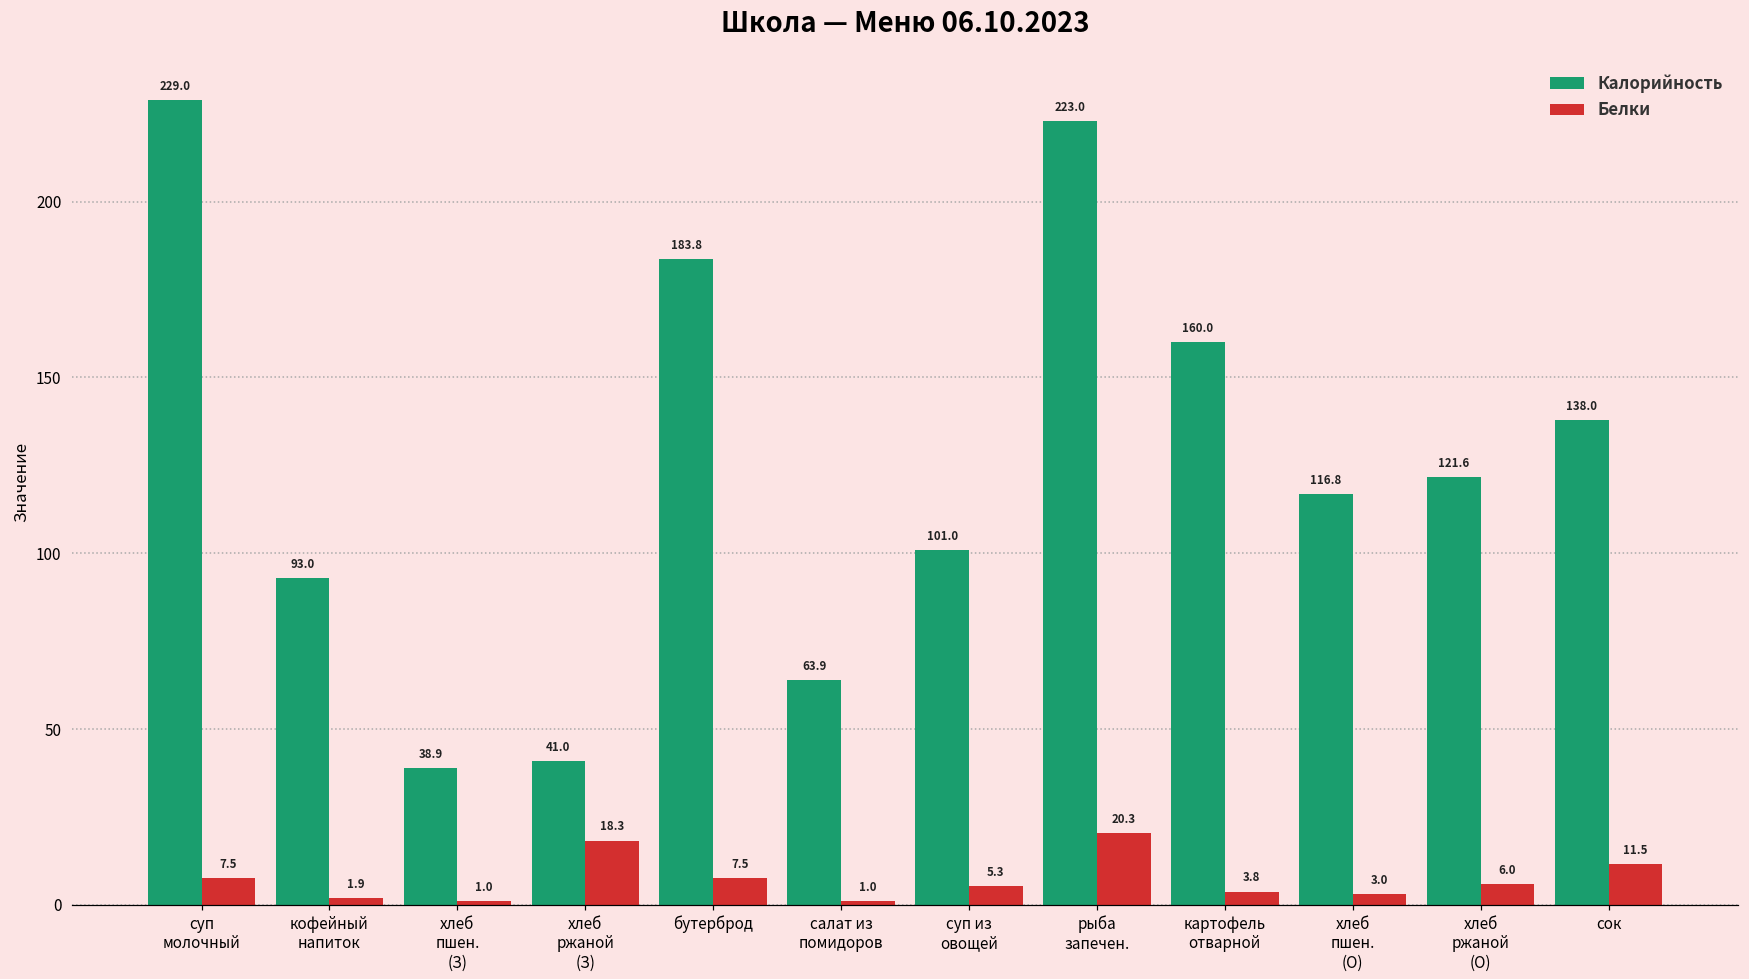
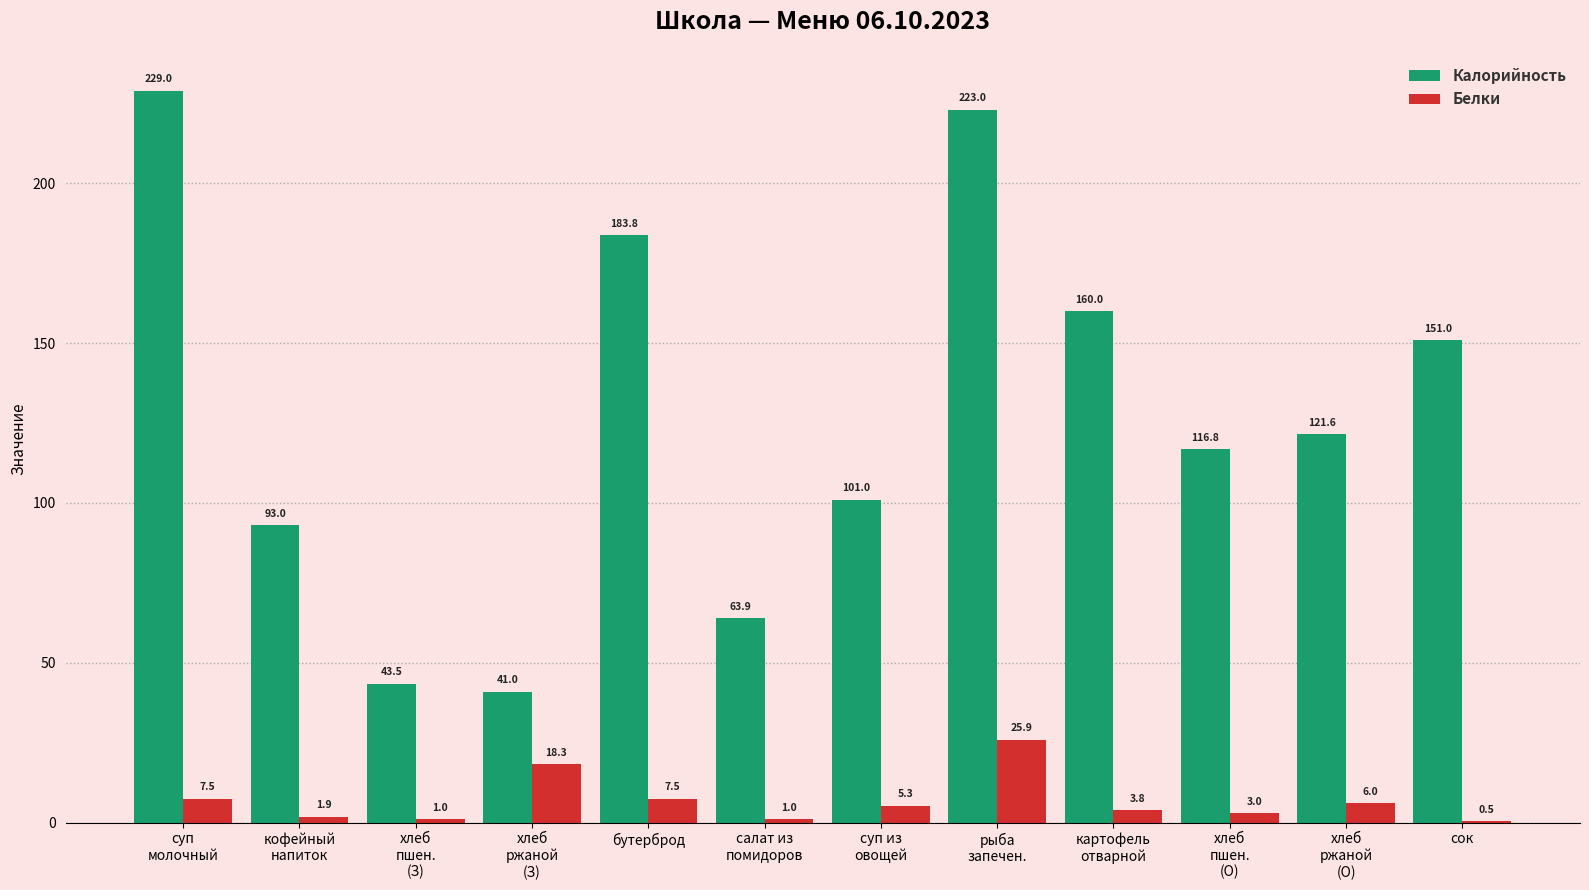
Калорийность, хлеб пшен. (З): 38.9 -> 43.5
Белки, рыба запечен.: 20.3 -> 25.9
Калорийность, сок: 138.0 -> 151.0
Белки, сок: 11.5 -> 0.5
